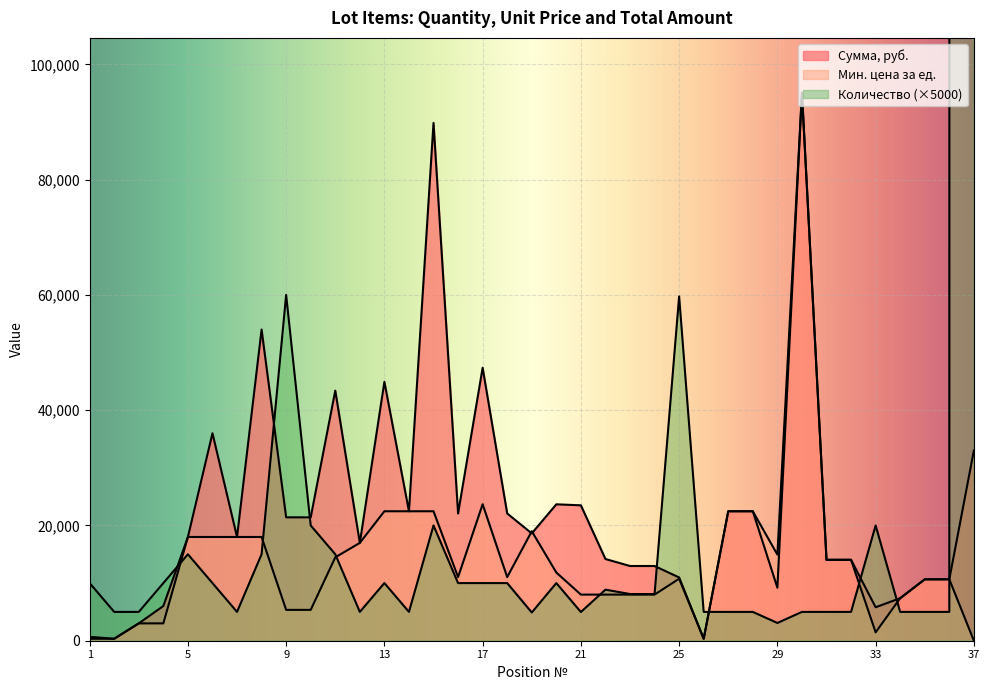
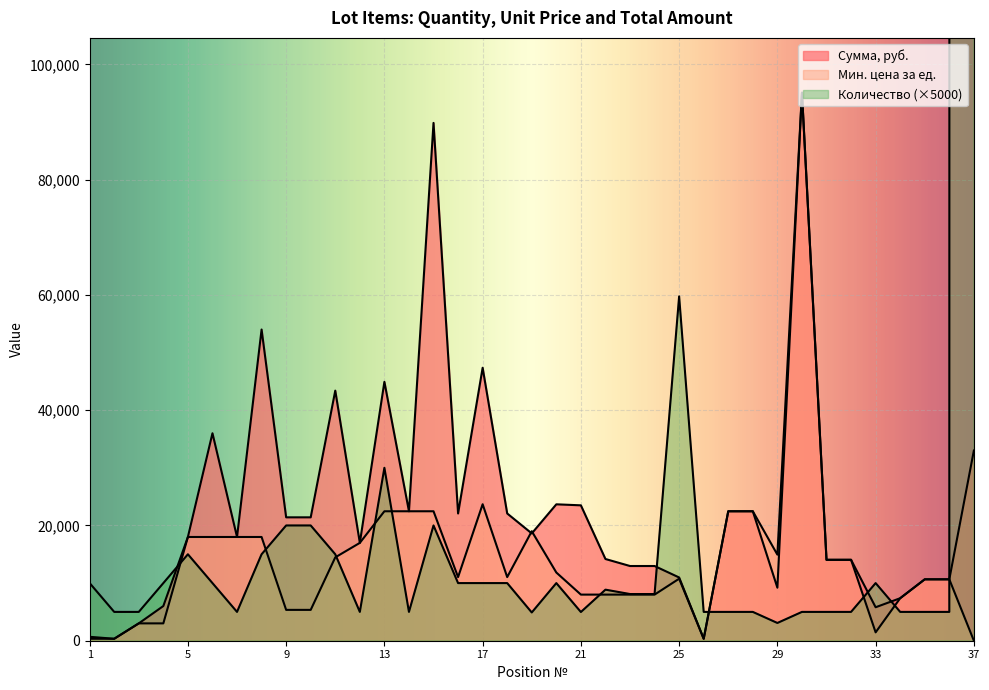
Количество (×5000), 9: 60,000 -> 20,000
Количество (×5000), 13: 10,000 -> 30,000
Количество (×5000), 33: 20,000 -> 10,000
